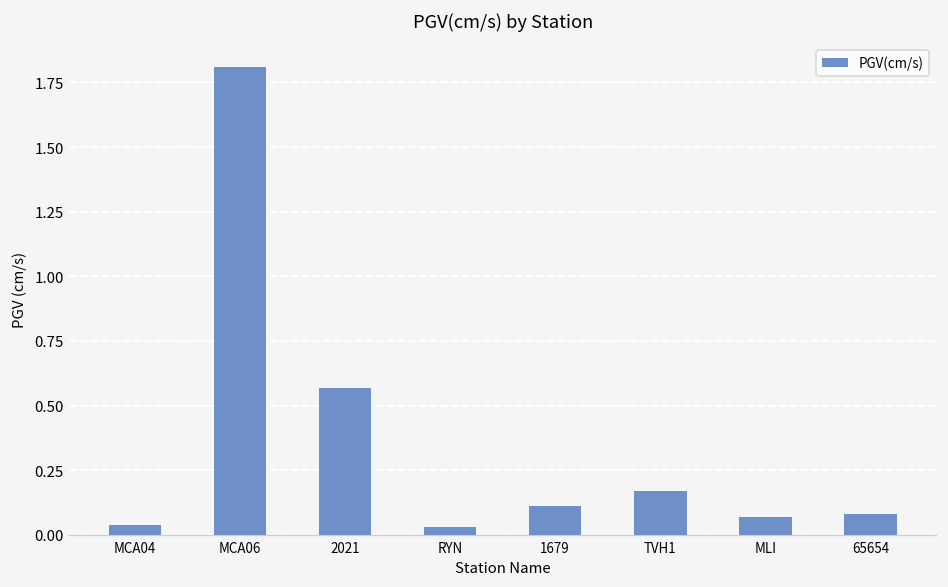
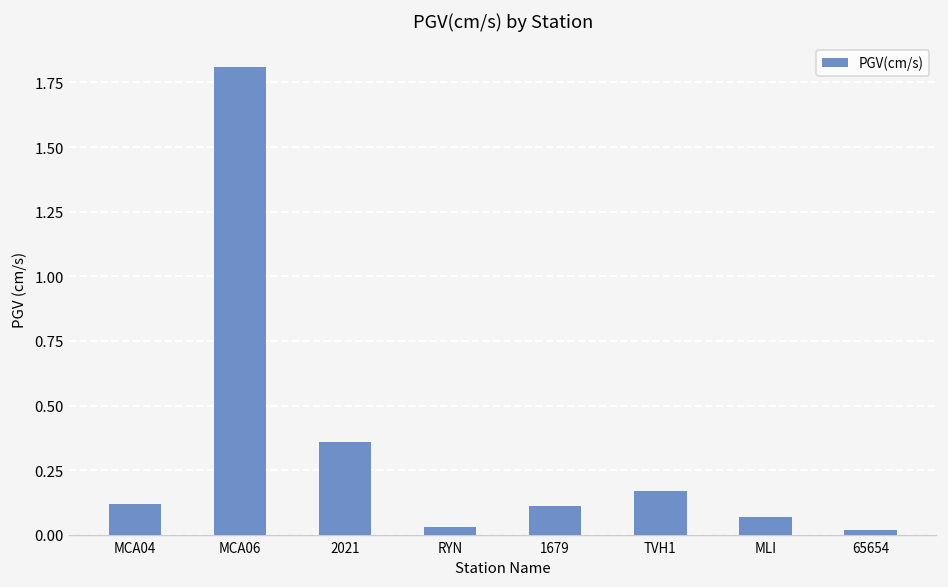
MCA04: 0.04 -> 0.12
2021: 0.57 -> 0.36
65654: 0.08 -> 0.02
